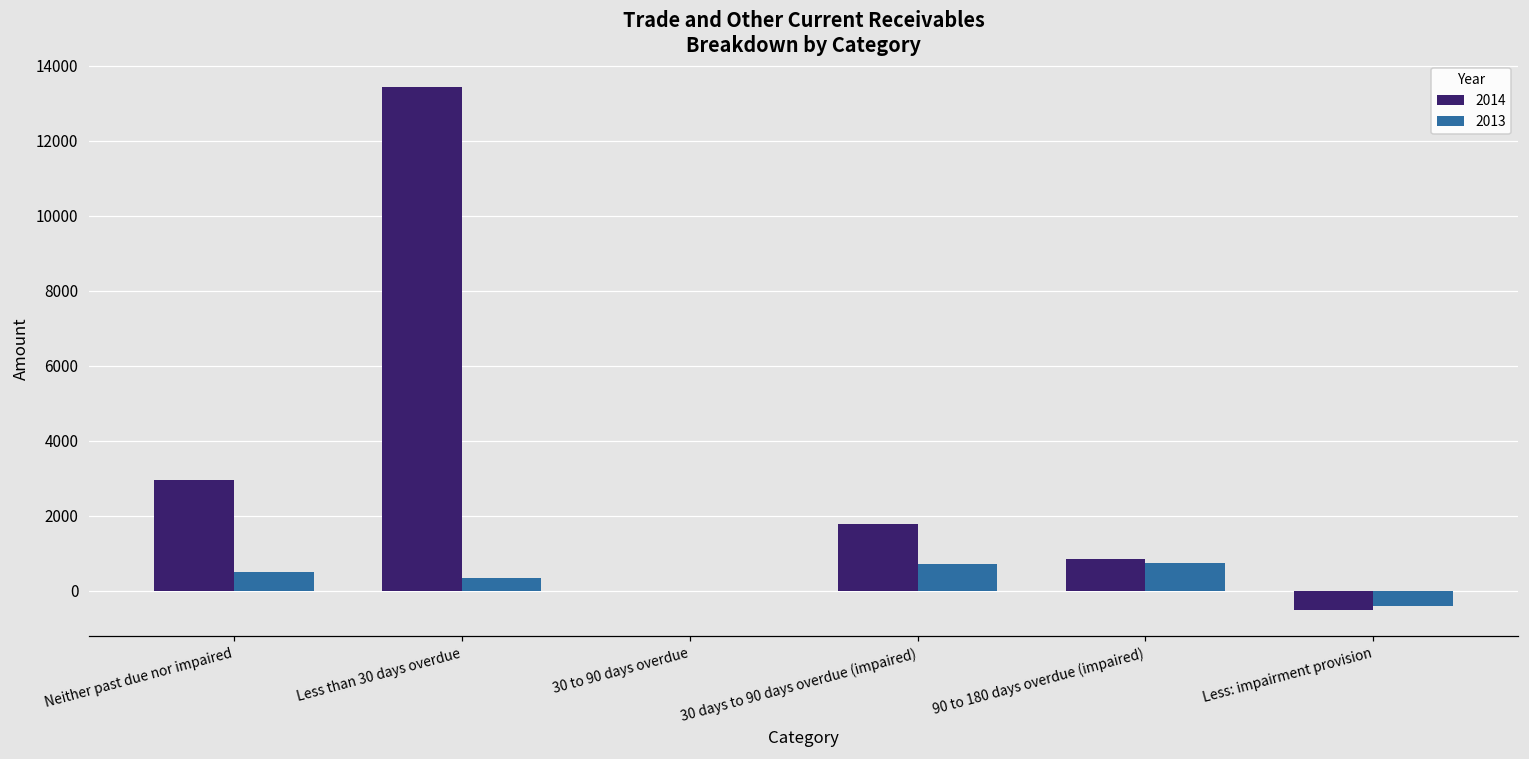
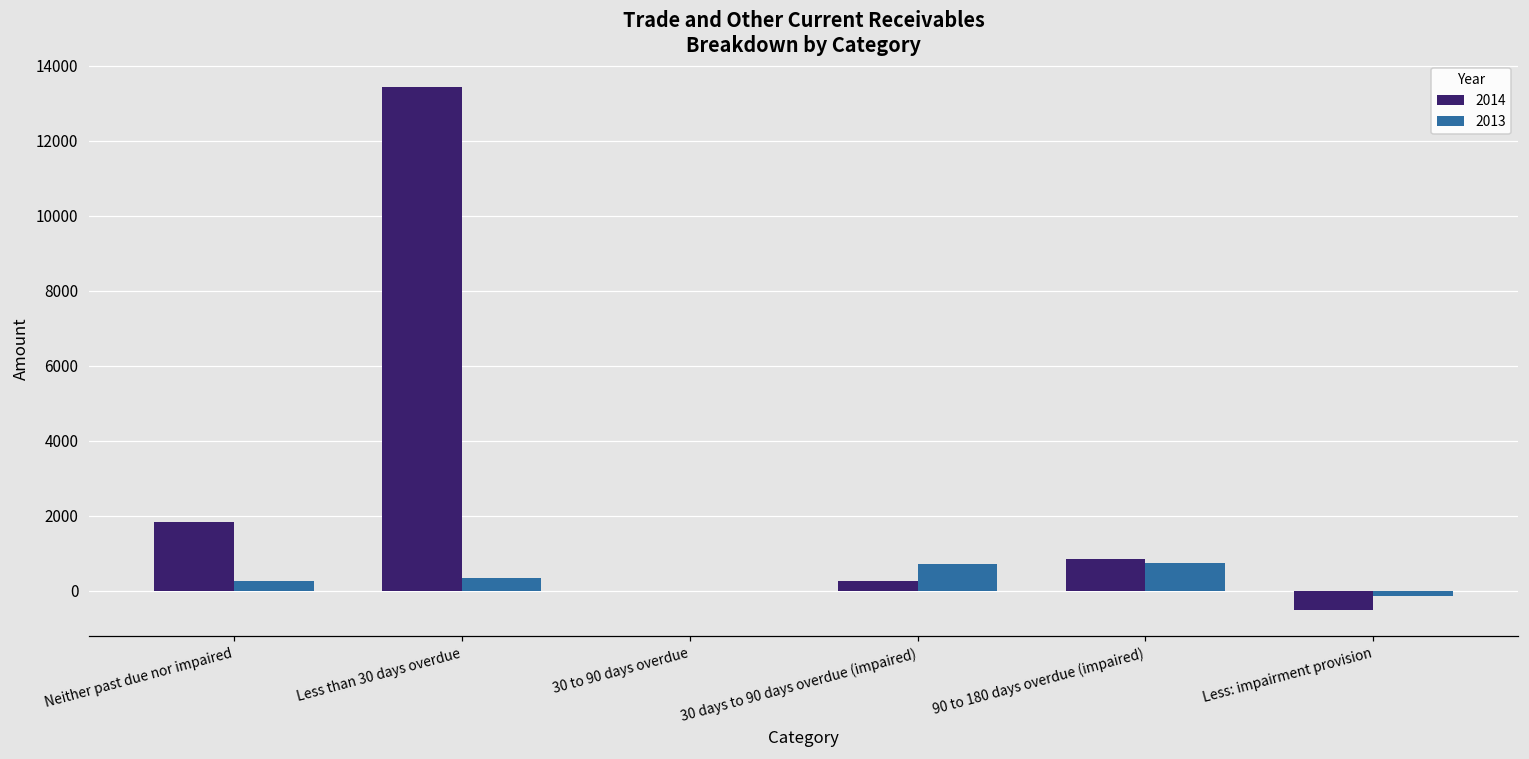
2014, Neither past due nor impaired: 3000 -> 1800
2013, Neither past due nor impaired: 500 -> 300
2014, 30 days to 90 days overdue (impaired): 1800 -> 300
2013, Less: impairment provision: -400 -> -100
